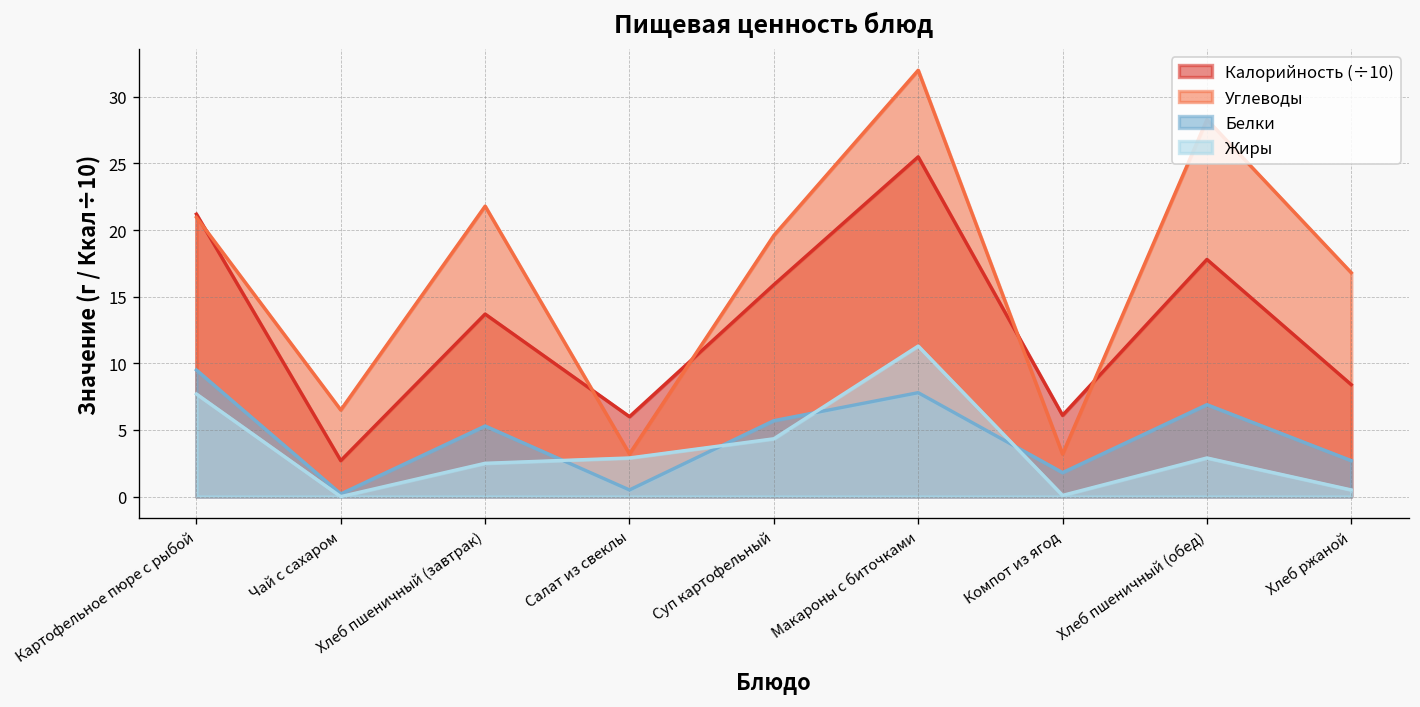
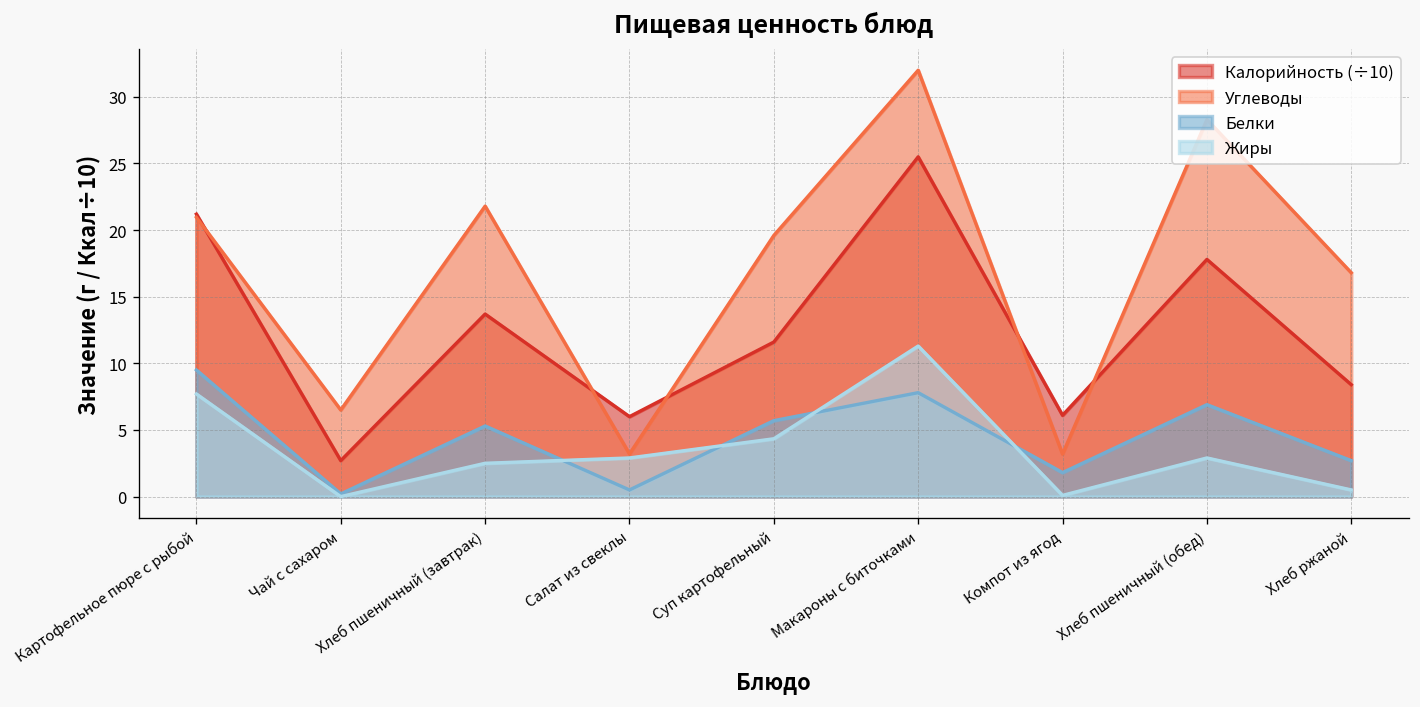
Калорийность (÷10), Суп картофельный: 15.9 -> 11.6
